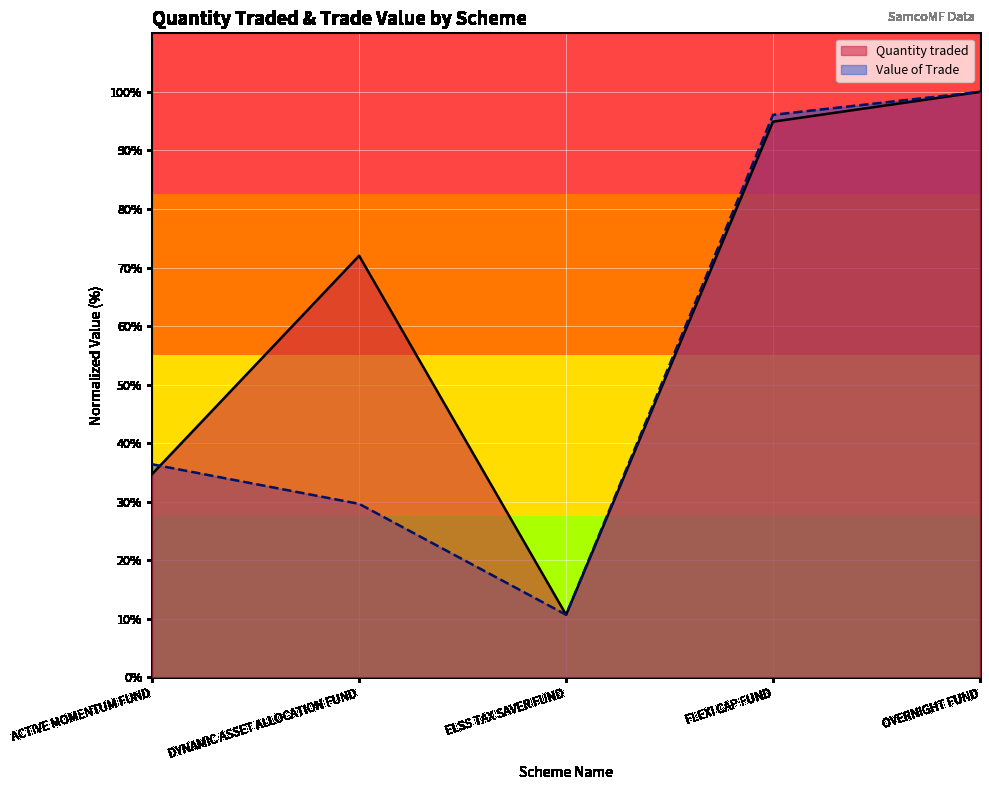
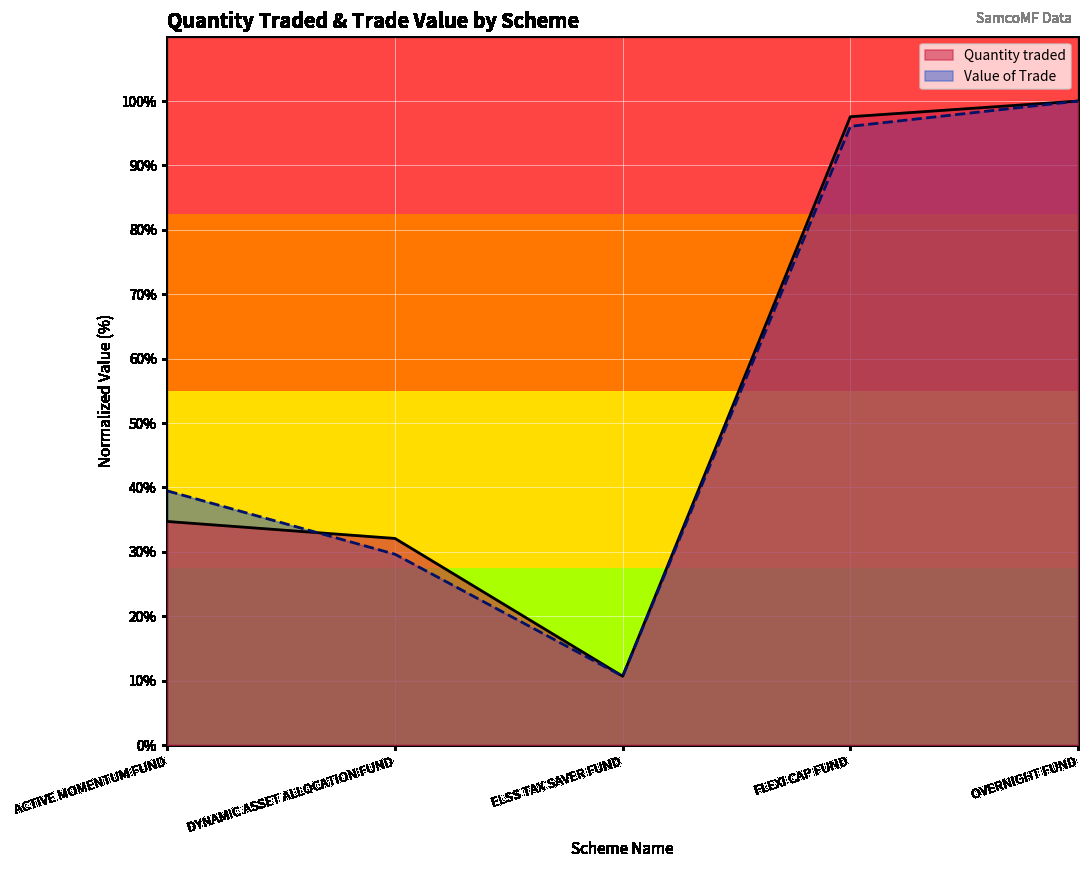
Value of Trade, ACTIVE MOMENTUM FUND: 36% -> 39%
Quantity traded, DYNAMIC ASSET ALLOCATION FUND: 72% -> 32%
Quantity traded, FLEXI CAP FUND: 95% -> 98%
